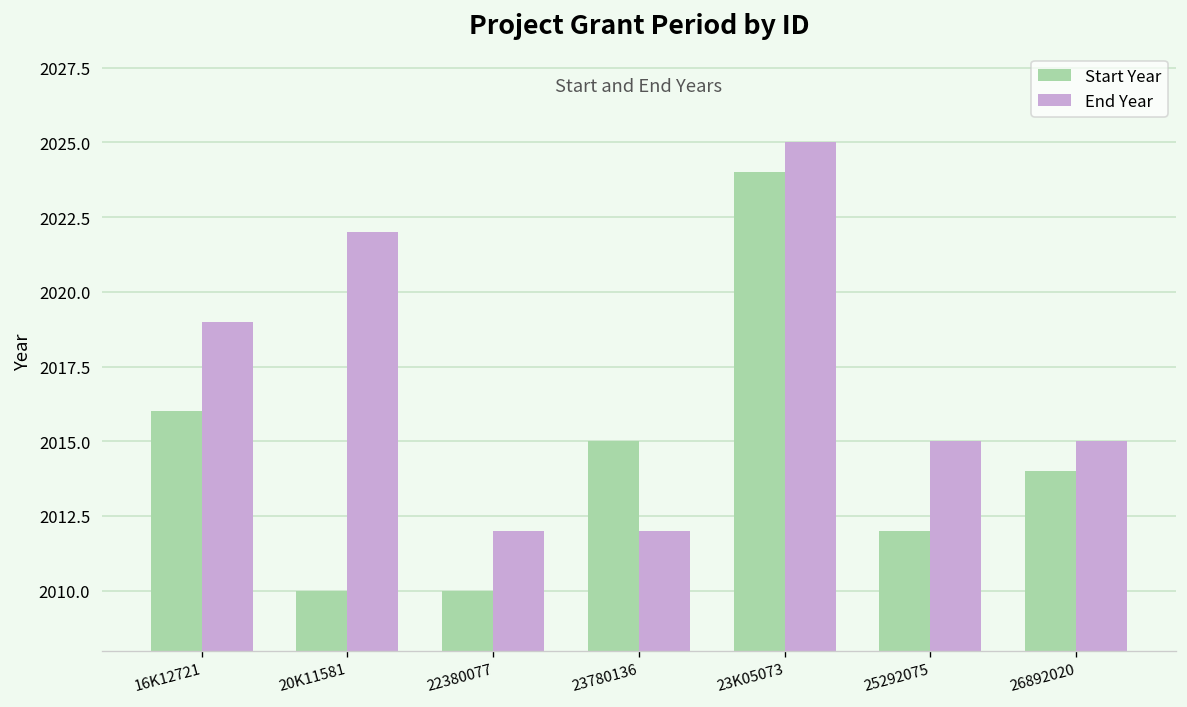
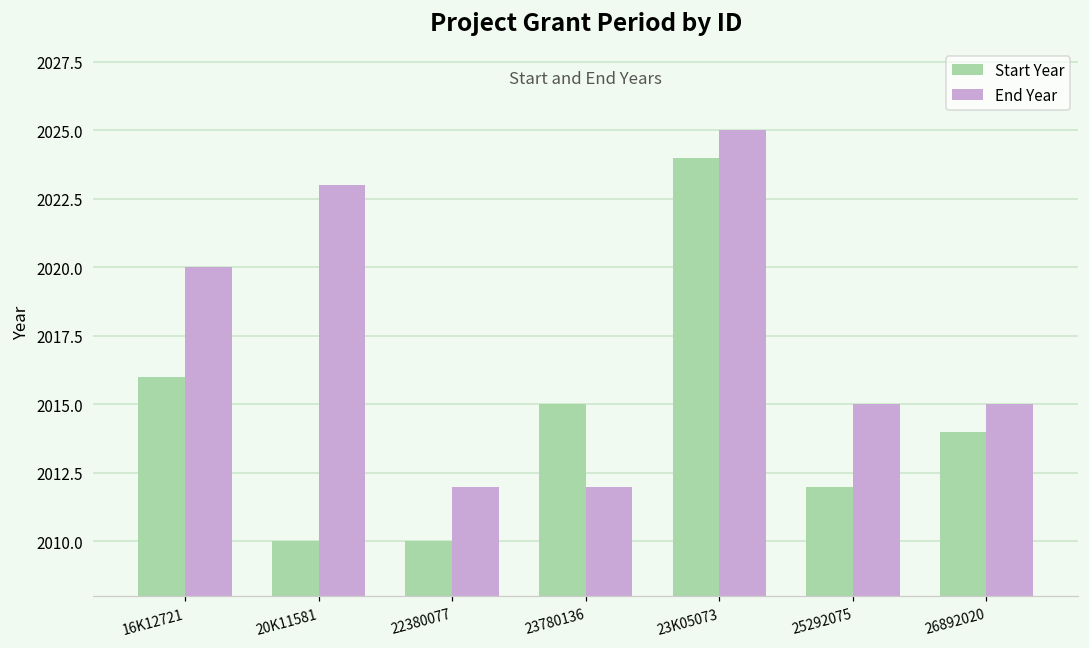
End Year, 16K12721: 2019 -> 2020
End Year, 20K11581: 2022 -> 2023
